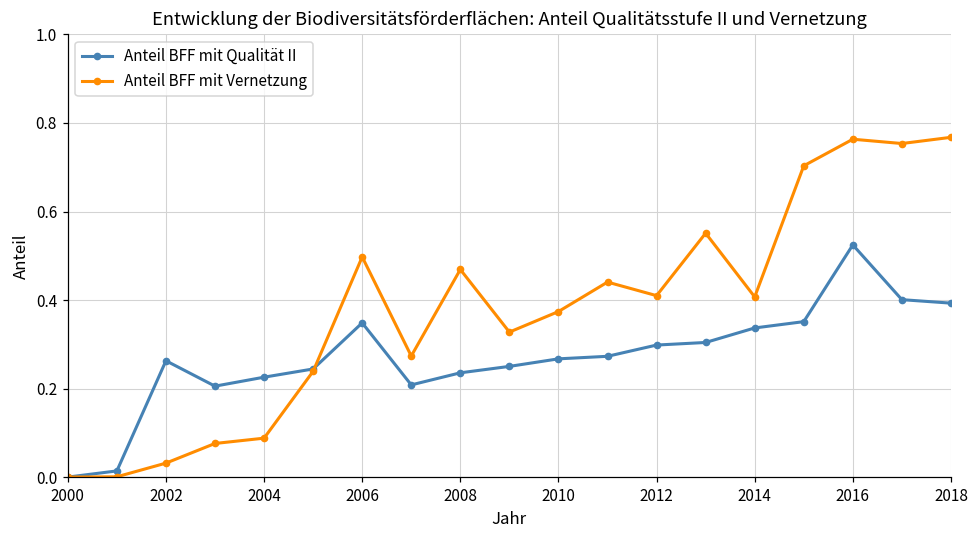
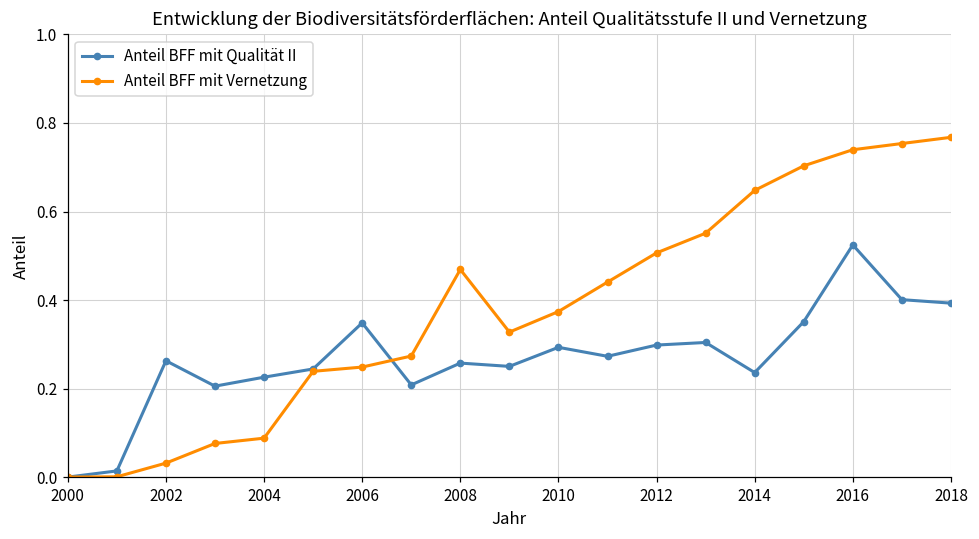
Anteil BFF mit Vernetzung, 2006: 0.50 -> 0.25
Anteil BFF mit Qualität II, 2008: 0.24 -> 0.26
Anteil BFF mit Qualität II, 2010: 0.27 -> 0.29
Anteil BFF mit Vernetzung, 2012: 0.41 -> 0.51
Anteil BFF mit Qualität II, 2014: 0.34 -> 0.24
Anteil BFF mit Vernetzung, 2014: 0.41 -> 0.65
Anteil BFF mit Vernetzung, 2016: 0.76 -> 0.74
